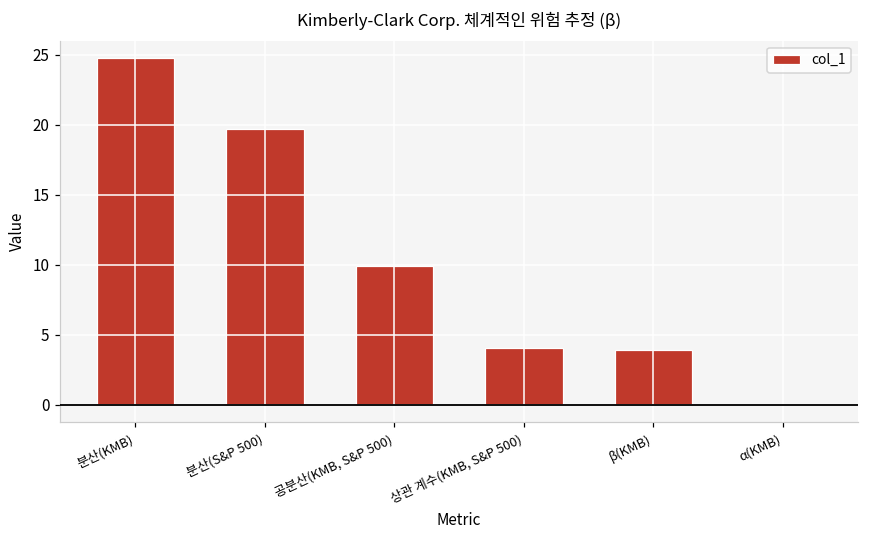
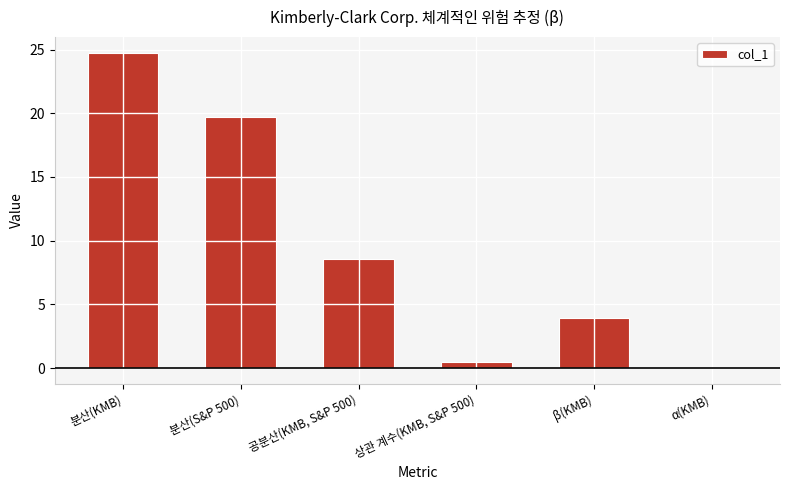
공분산(KMB, S&P 500): 9.9 -> 8.5
상관 계수(KMB, S&P 500): 4.1 -> 0.5
